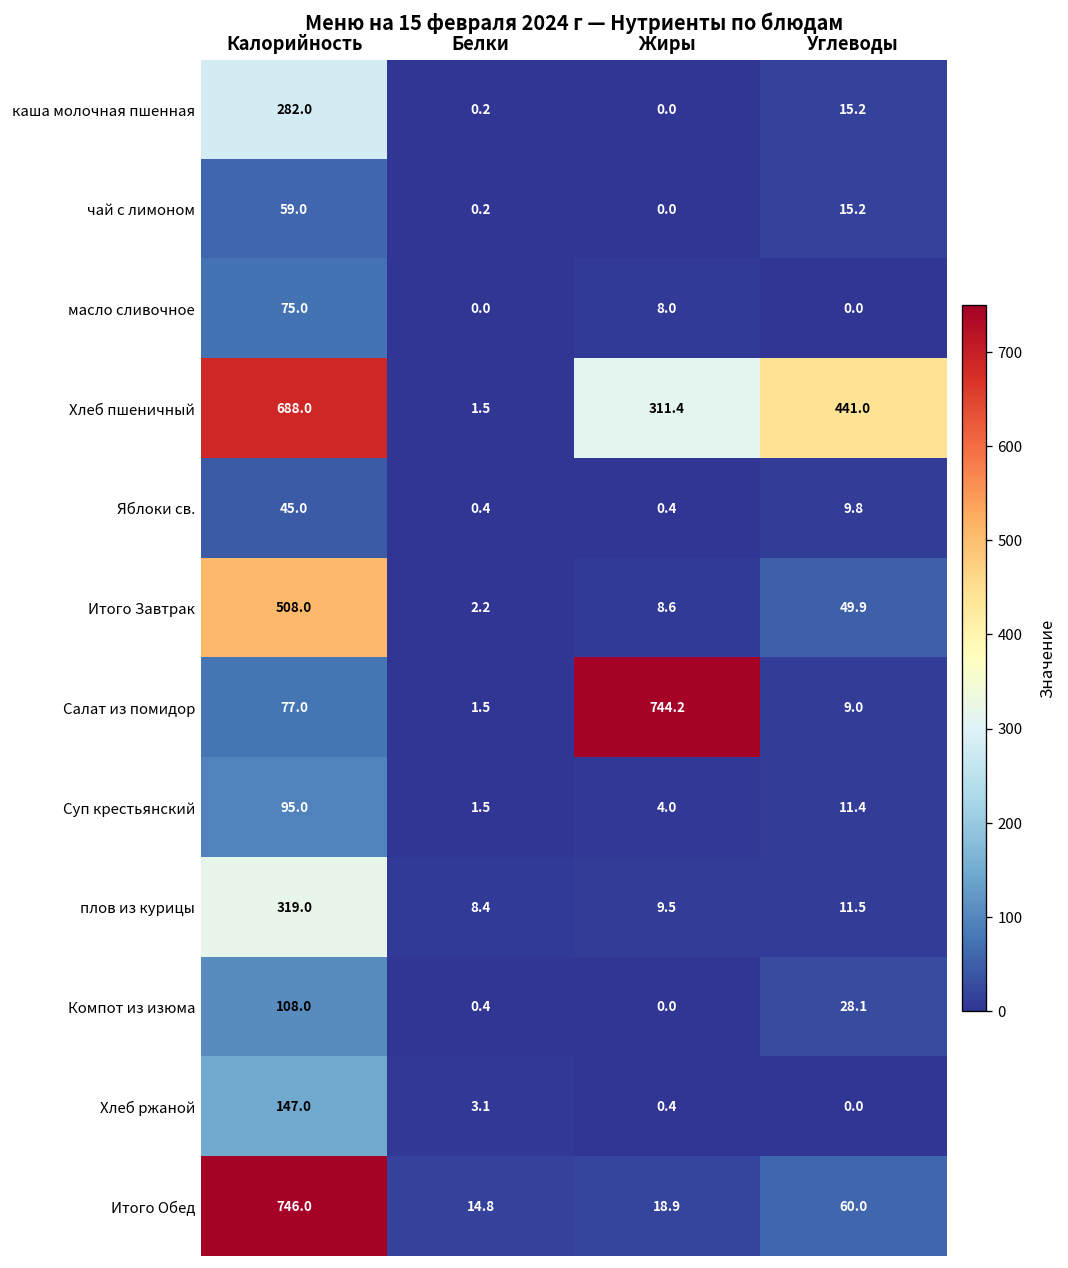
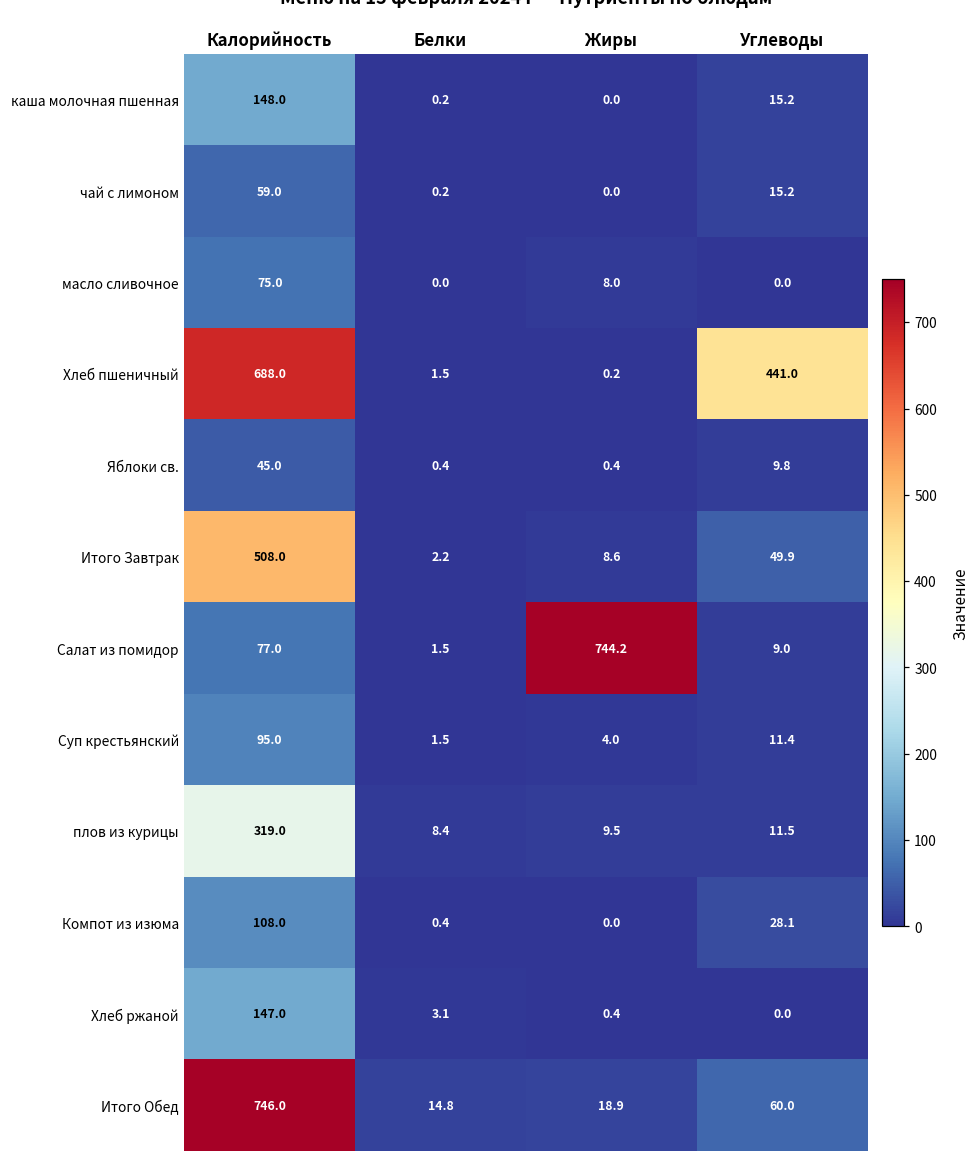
каша молочная пшенная, Калорийность: 282.0 -> 148.0
Хлеб пшеничный, Жиры: 311.4 -> 0.2
